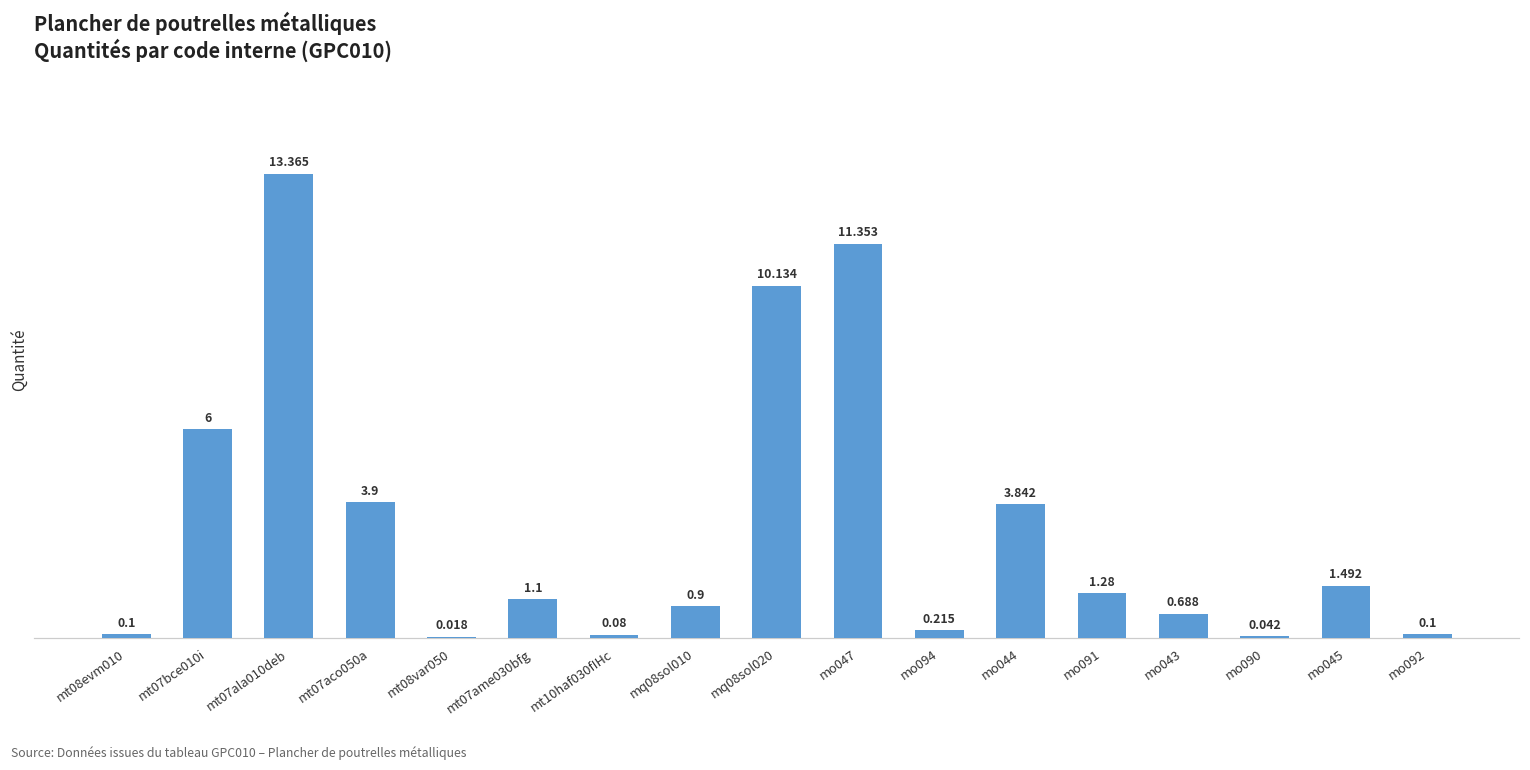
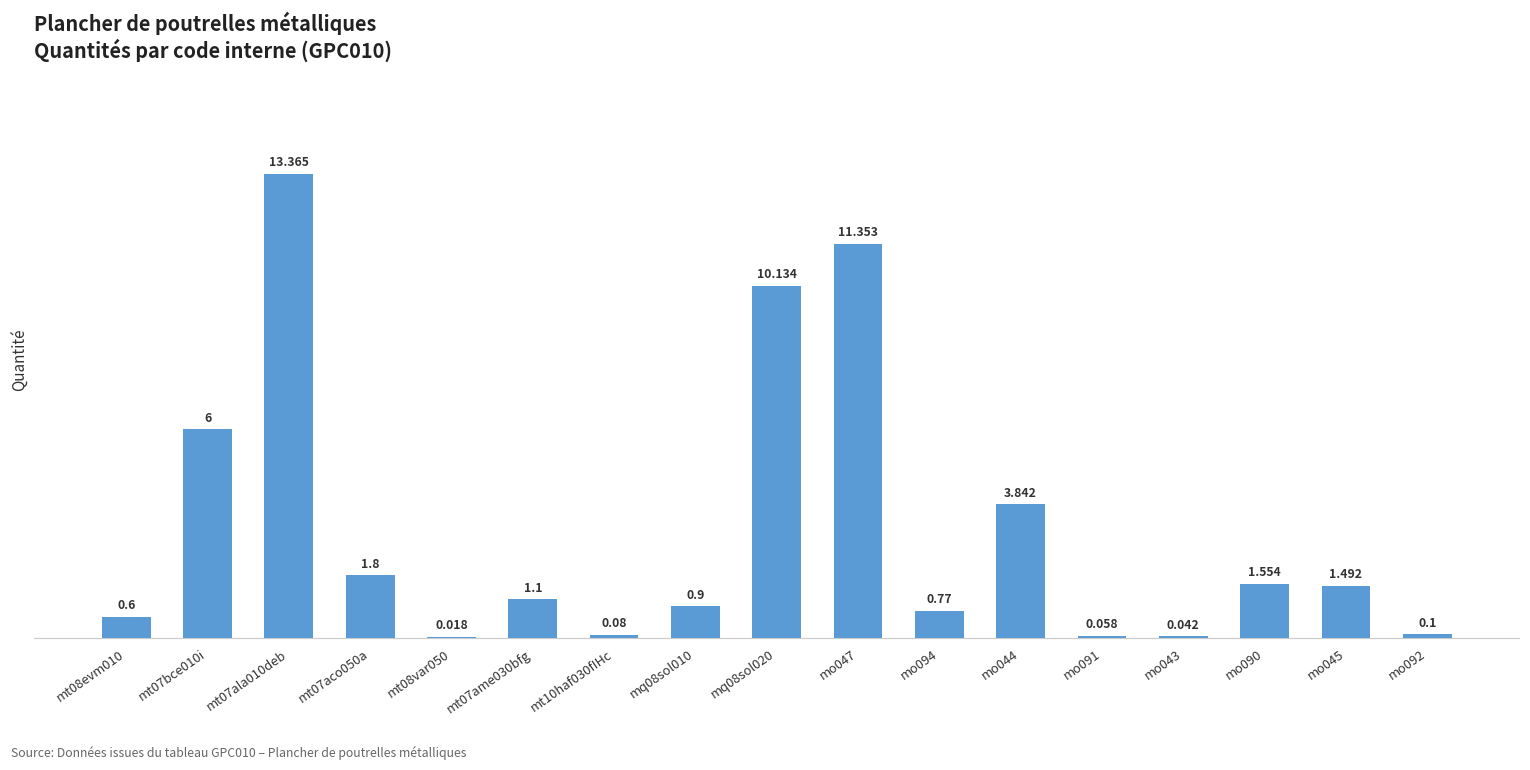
mt08evm010: 0.1 -> 0.6
mt07aco050a: 3.9 -> 1.8
mo094: 0.215 -> 0.77
mo091: 1.28 -> 0.058
mo043: 0.688 -> 0.042
mo090: 0.042 -> 1.554
